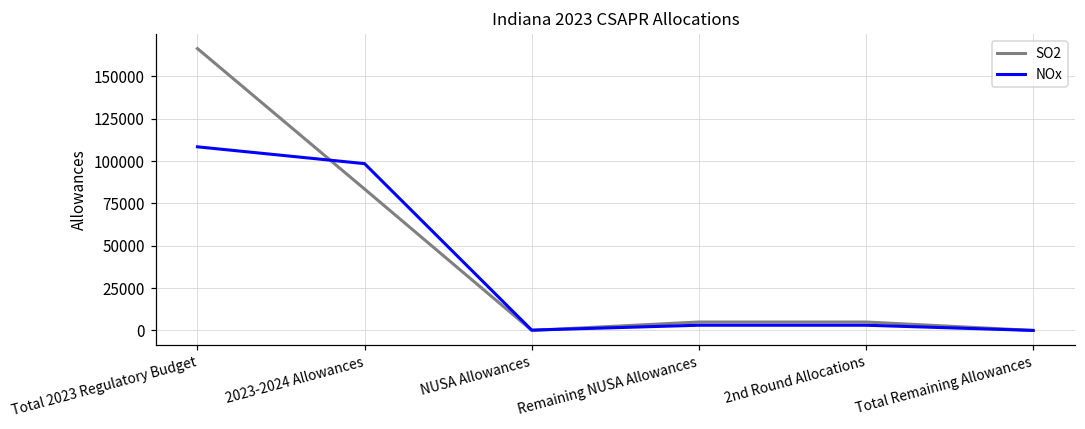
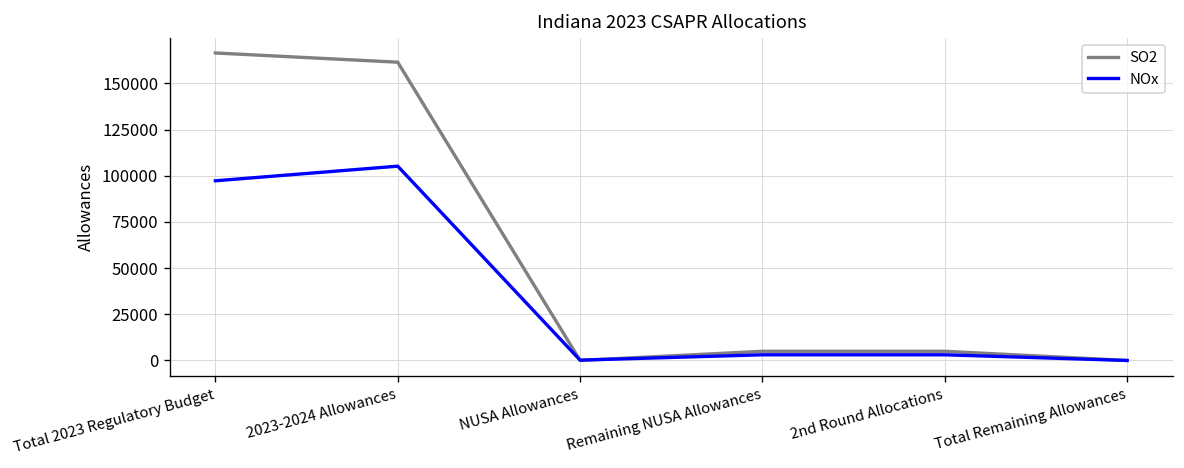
NOx, Total 2023 Regulatory Budget: 108000 -> 97000
SO2, 2023-2024 Allowances: 83000 -> 161000
NOx, 2023-2024 Allowances: 98000 -> 105000
